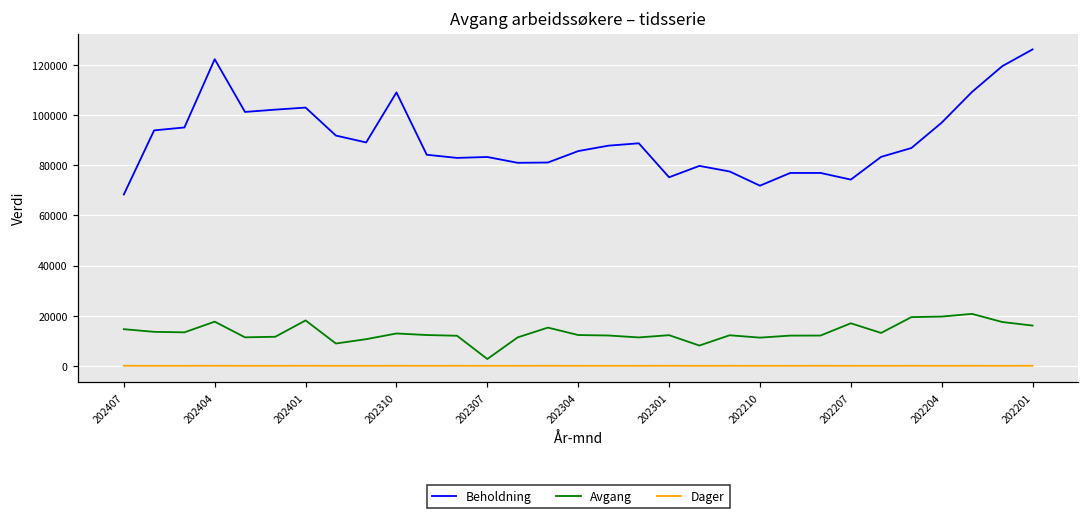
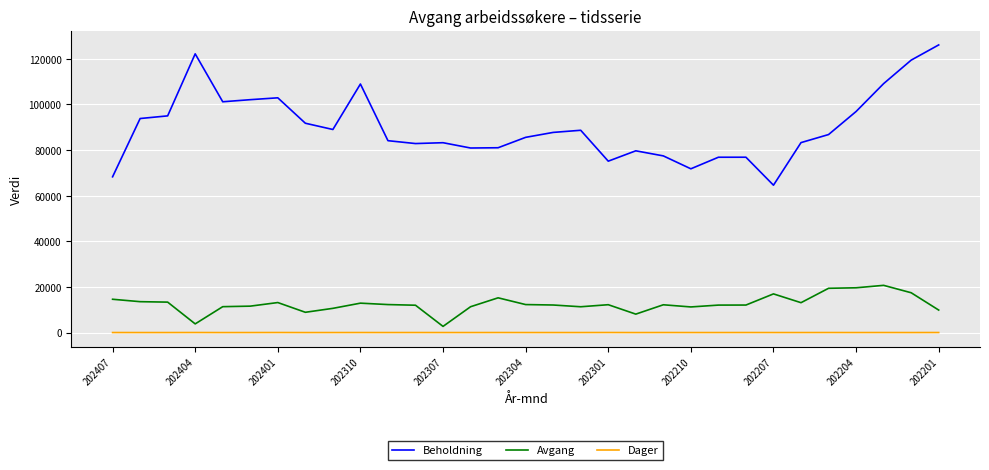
Avgang, 202404: 18000 -> 4000
Avgang, 202401: 18000 -> 13000
Beholdning, 202207: 74000 -> 65000
Avgang, 202201: 16000 -> 10000
